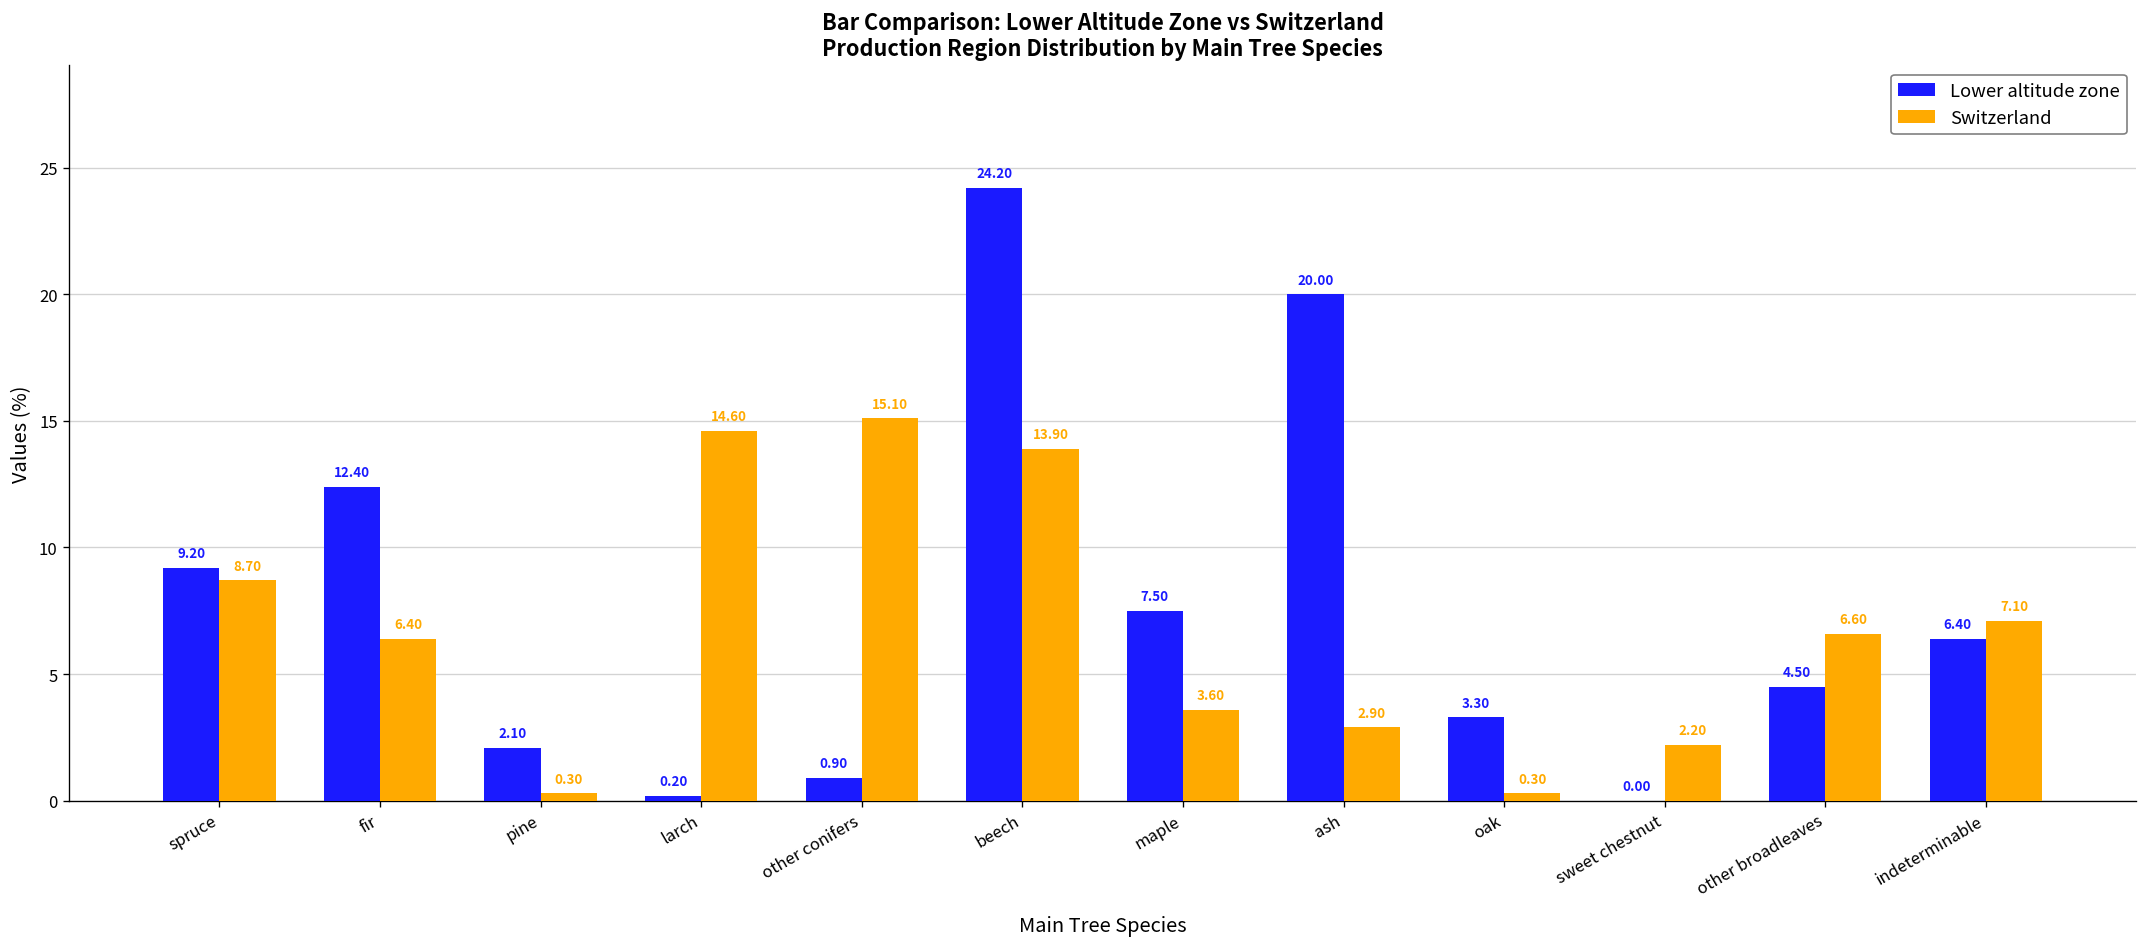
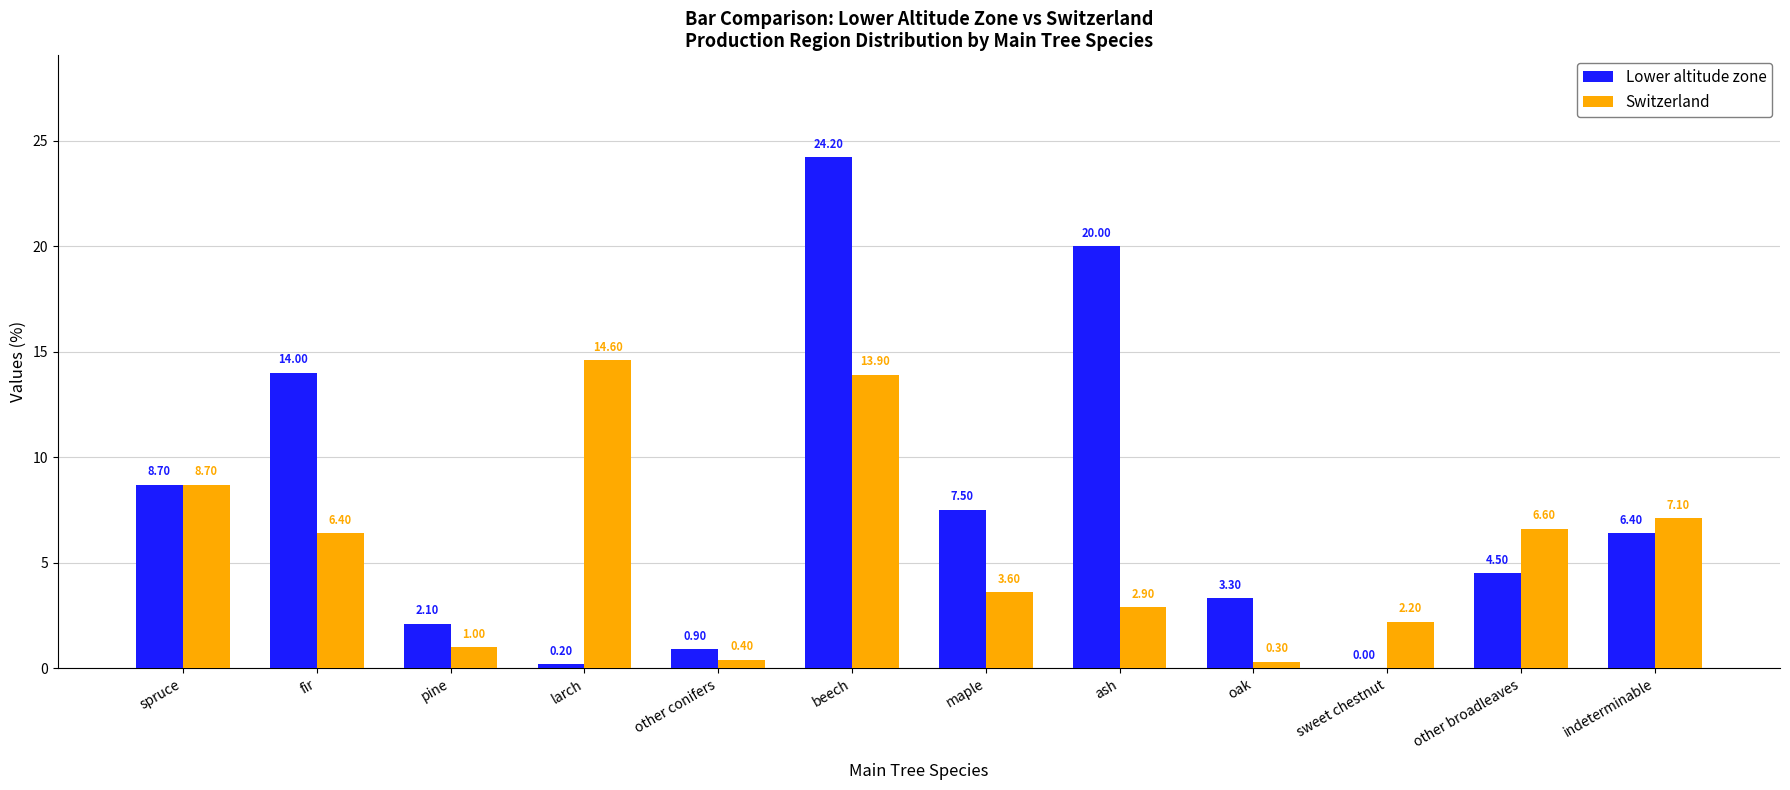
Lower altitude zone, spruce: 9.20 -> 8.70
Lower altitude zone, fir: 12.40 -> 14.00
Switzerland, pine: 0.30 -> 1.00
Switzerland, other conifers: 15.10 -> 0.40
